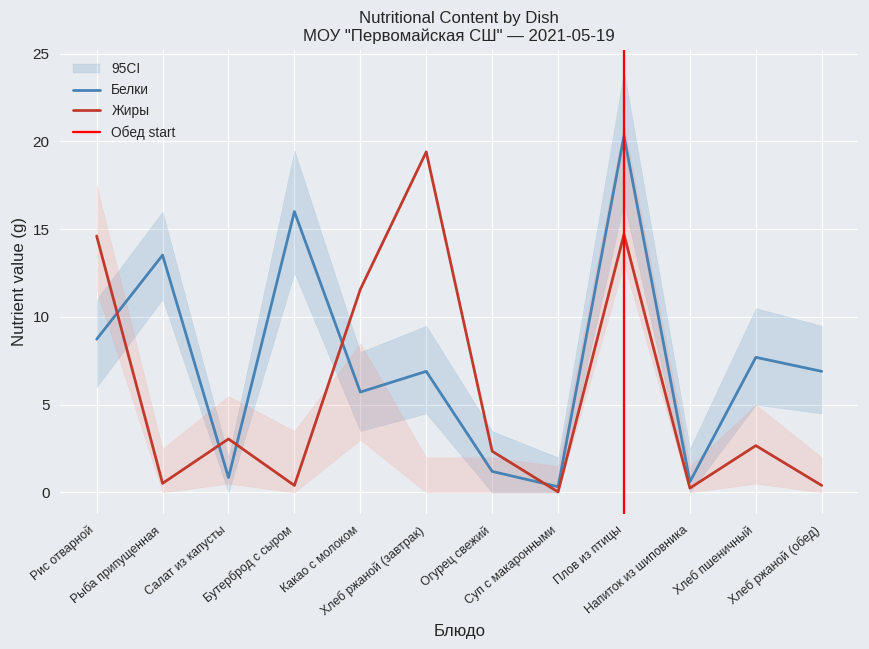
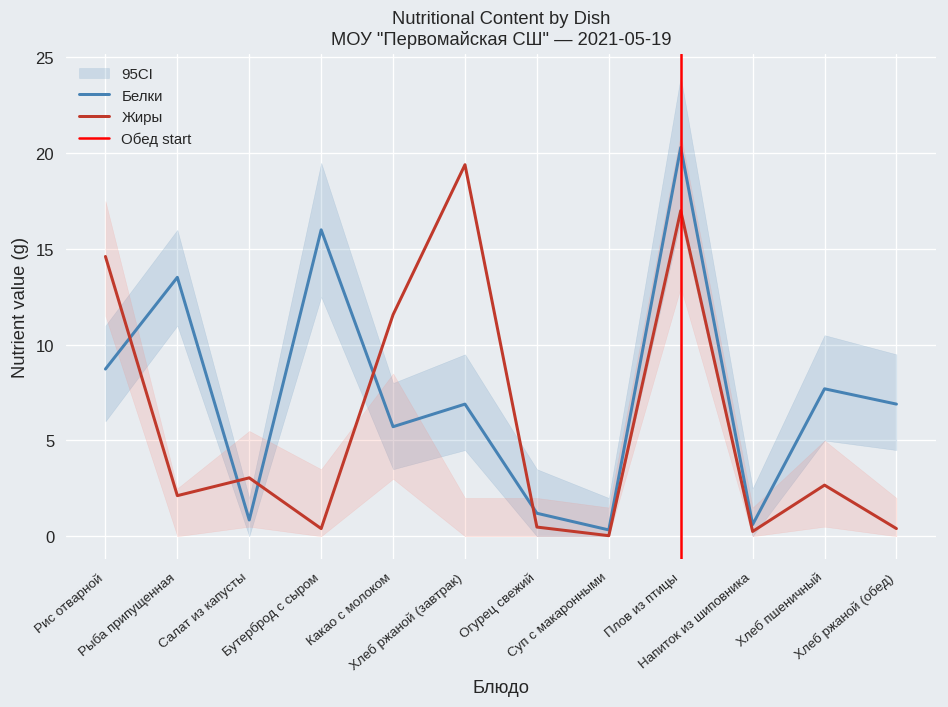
Жиры, Рыба припущенная: 0.5 -> 2.1
Жиры, Огурец свежий: 2.4 -> 0.5
Жиры, Плов из птицы: 14.7 -> 17.0
